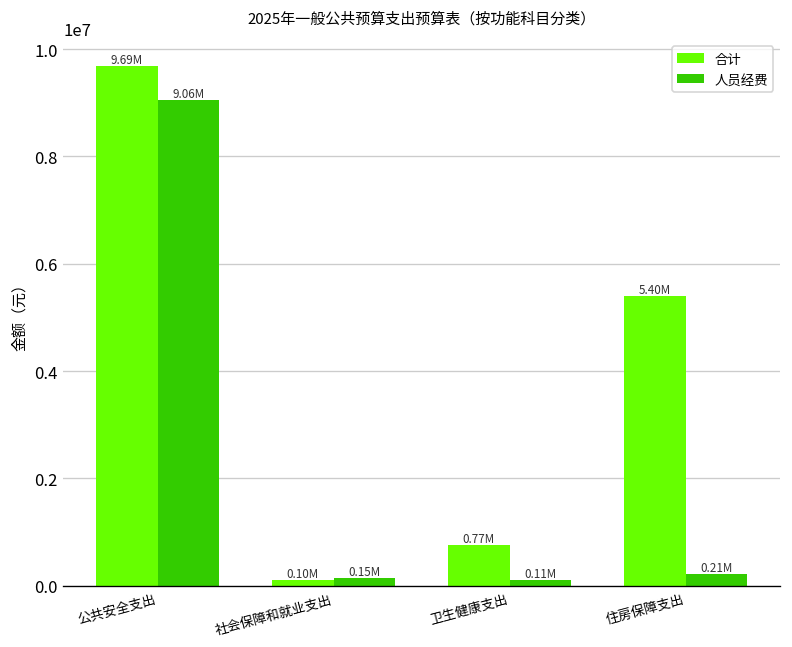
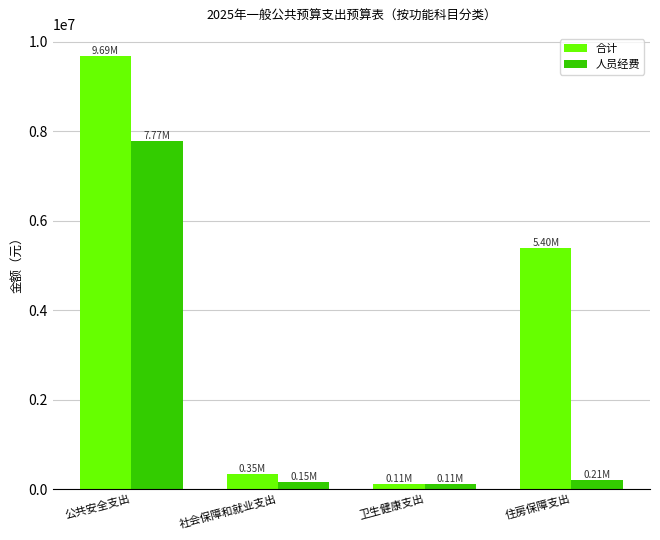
人员经费, 公共安全支出: 9.06M -> 7.77M
合计, 社会保障和就业支出: 0.10M -> 0.35M
合计, 卫生健康支出: 0.77M -> 0.11M
